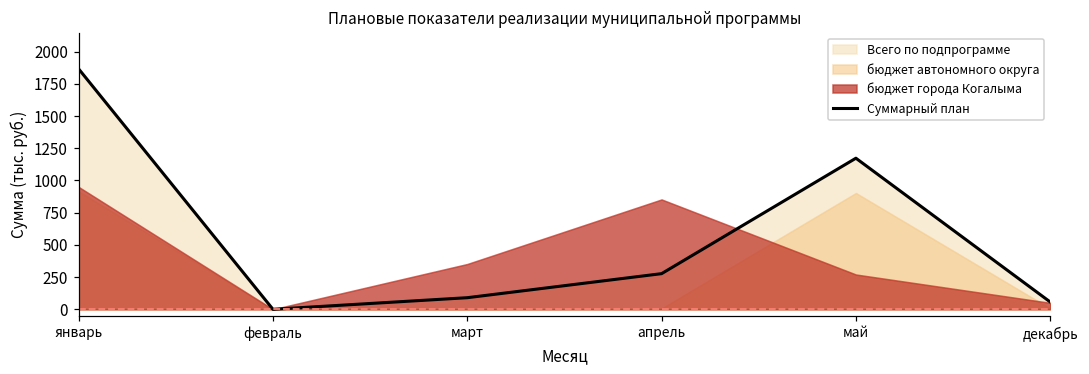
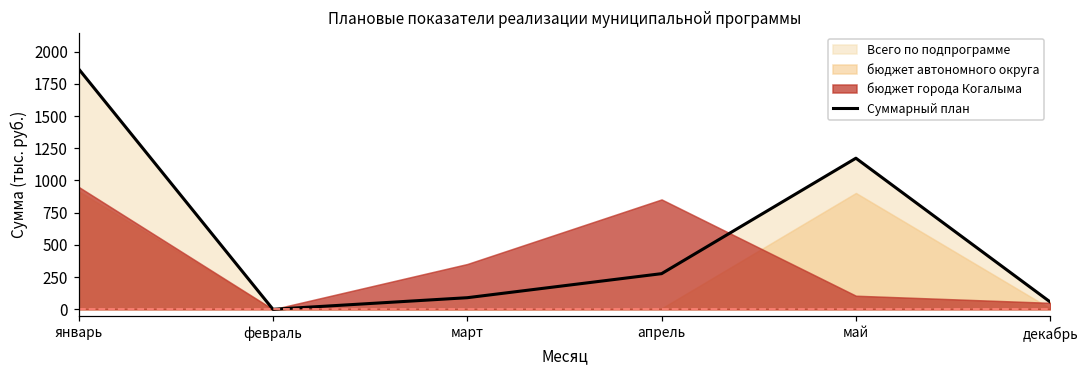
бюджет города Когалыма, май: 270 -> 110
